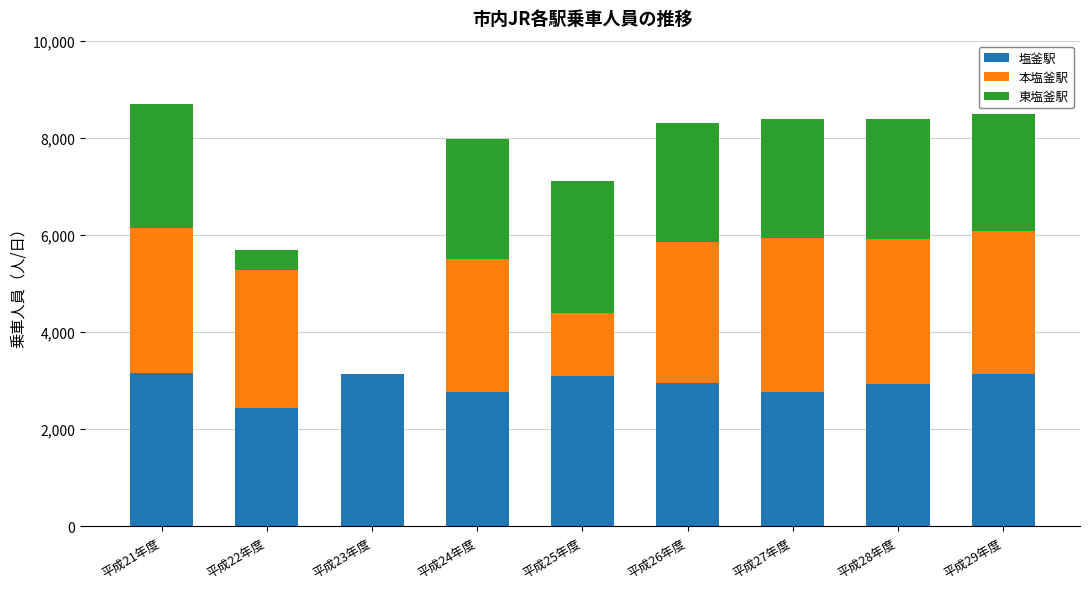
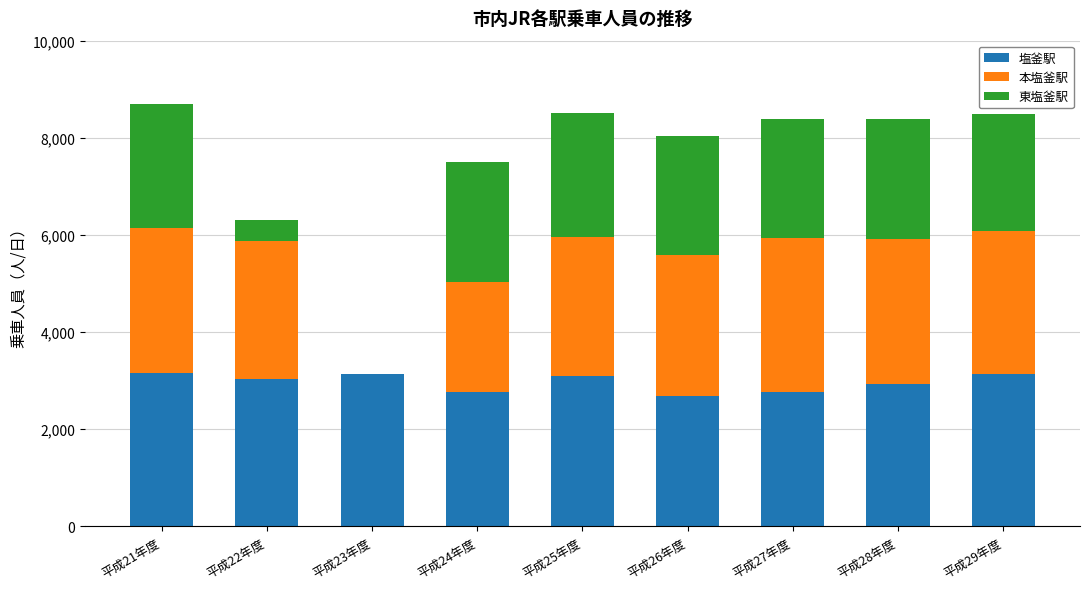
塩釜駅, 平成22年度: 2,400 -> 3,000
本塩釜駅, 平成24年度: 2,700 -> 2,300
本塩釜駅, 平成25年度: 1,300 -> 2,900
東塩釜駅, 平成25年度: 2,700 -> 2,500
塩釜駅, 平成26年度: 3,000 -> 2,700
